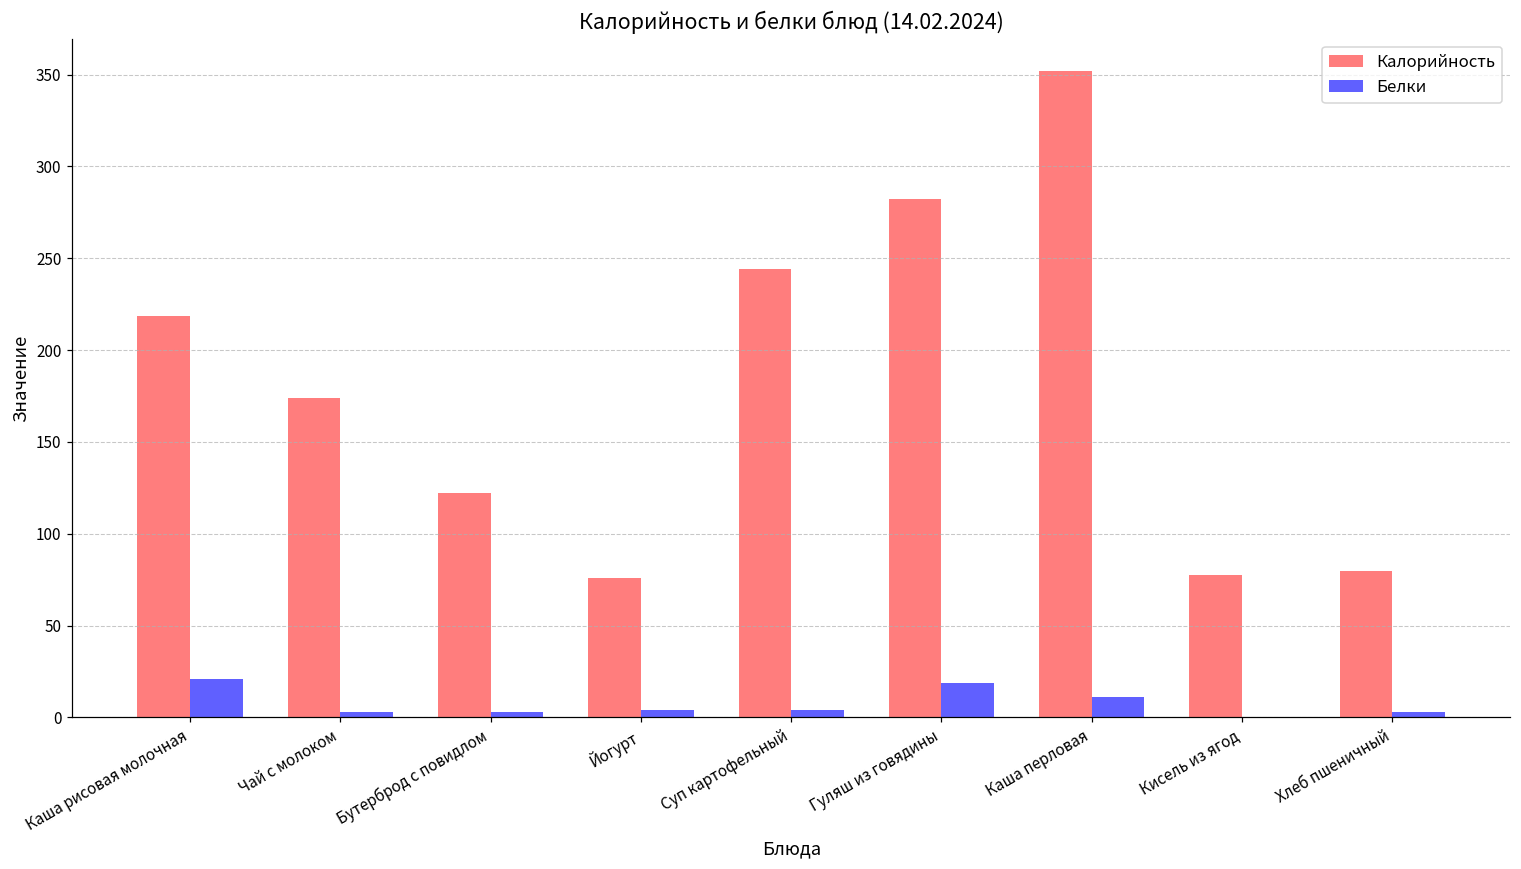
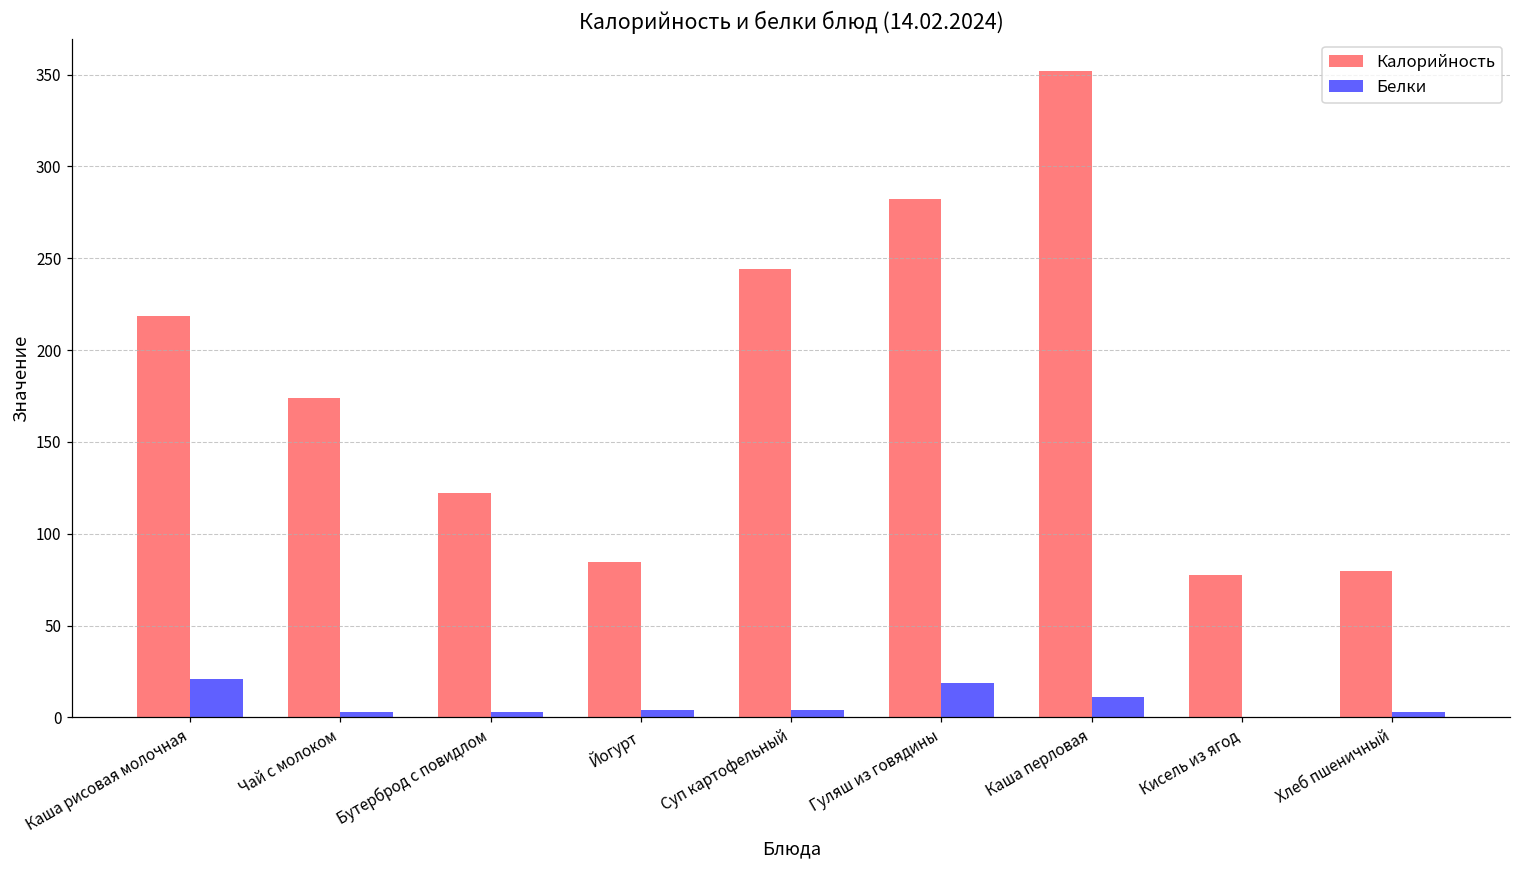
Калорийность, Йогурт: 76 -> 84
